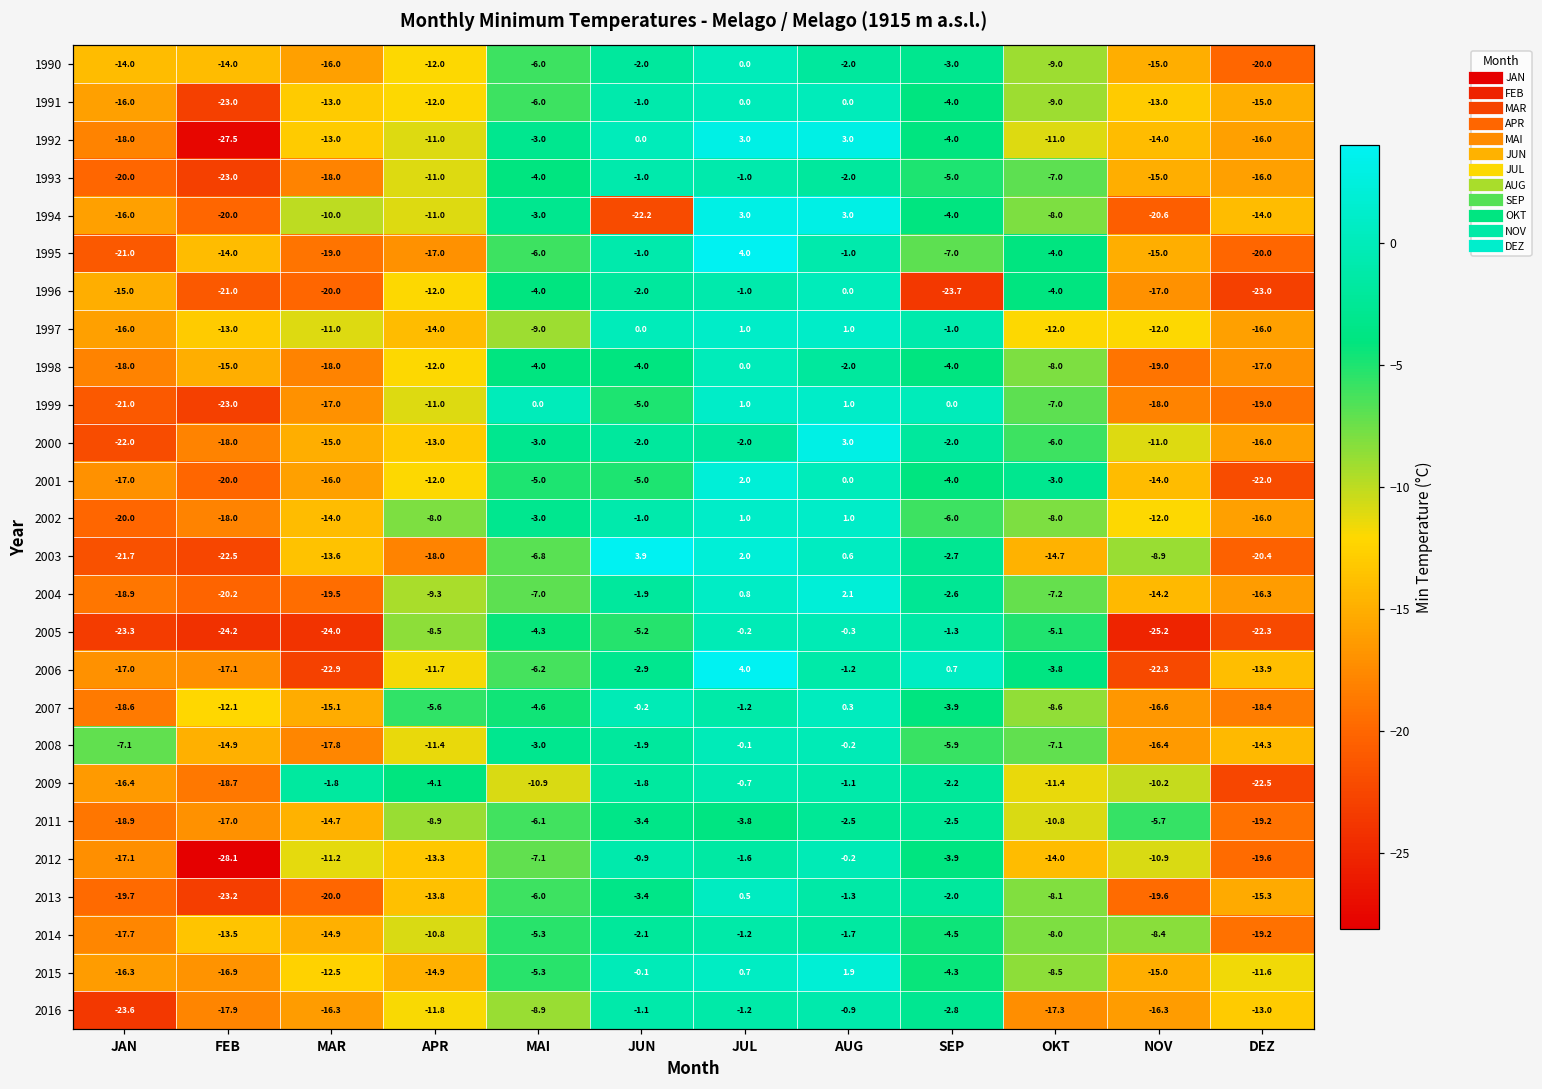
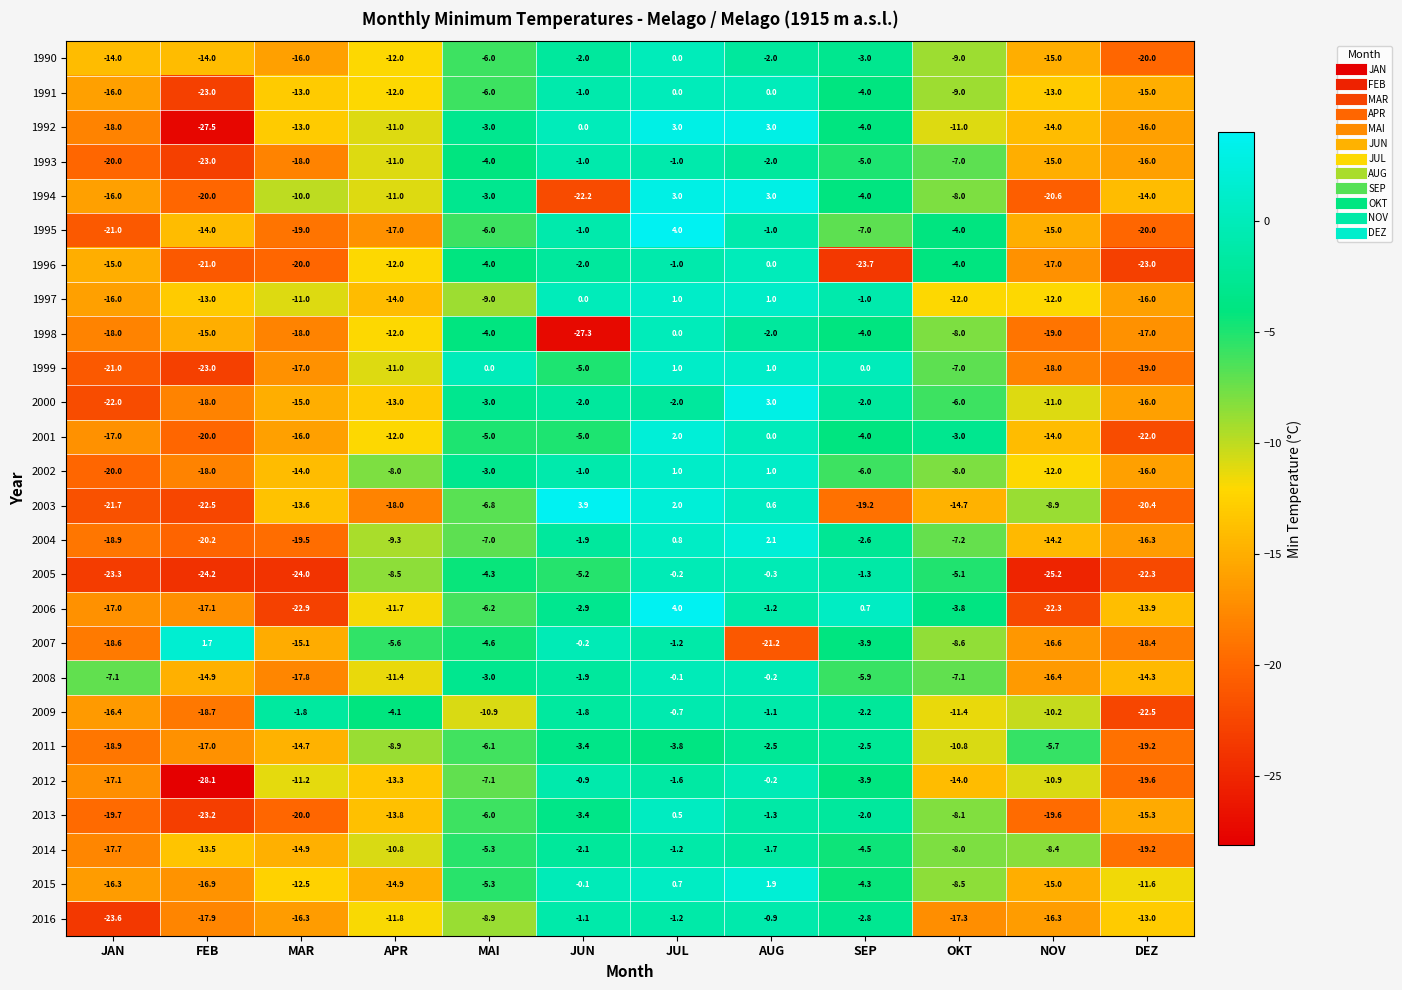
1998, JUN: -4.0 -> -27.3
2003, SEP: -2.7 -> -19.2
2007, FEB: -12.1 -> 1.7
2007, AUG: 0.3 -> -21.2
